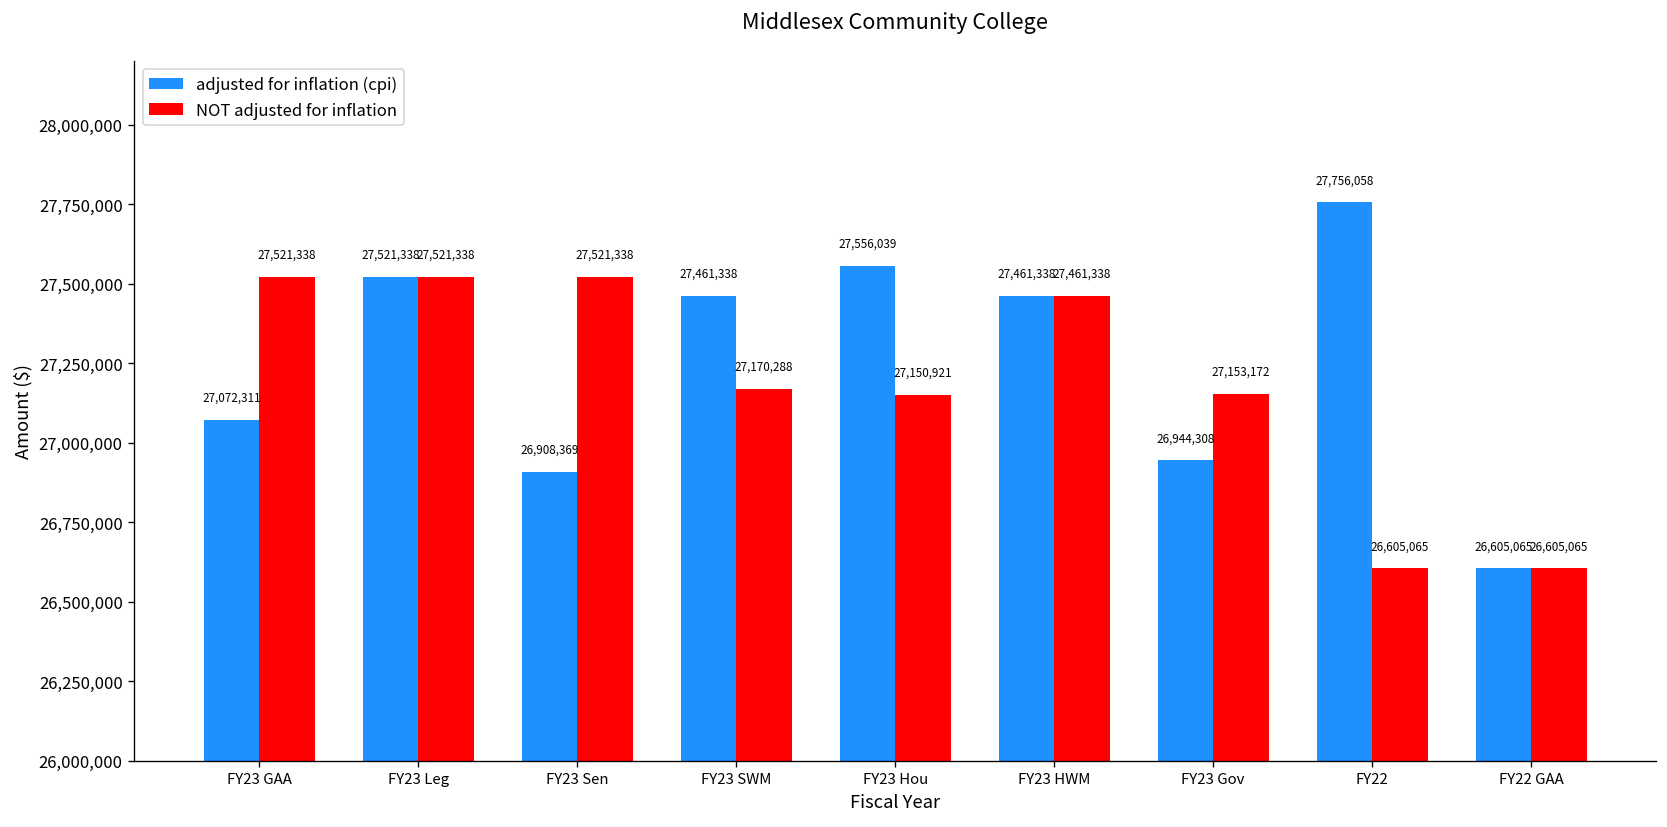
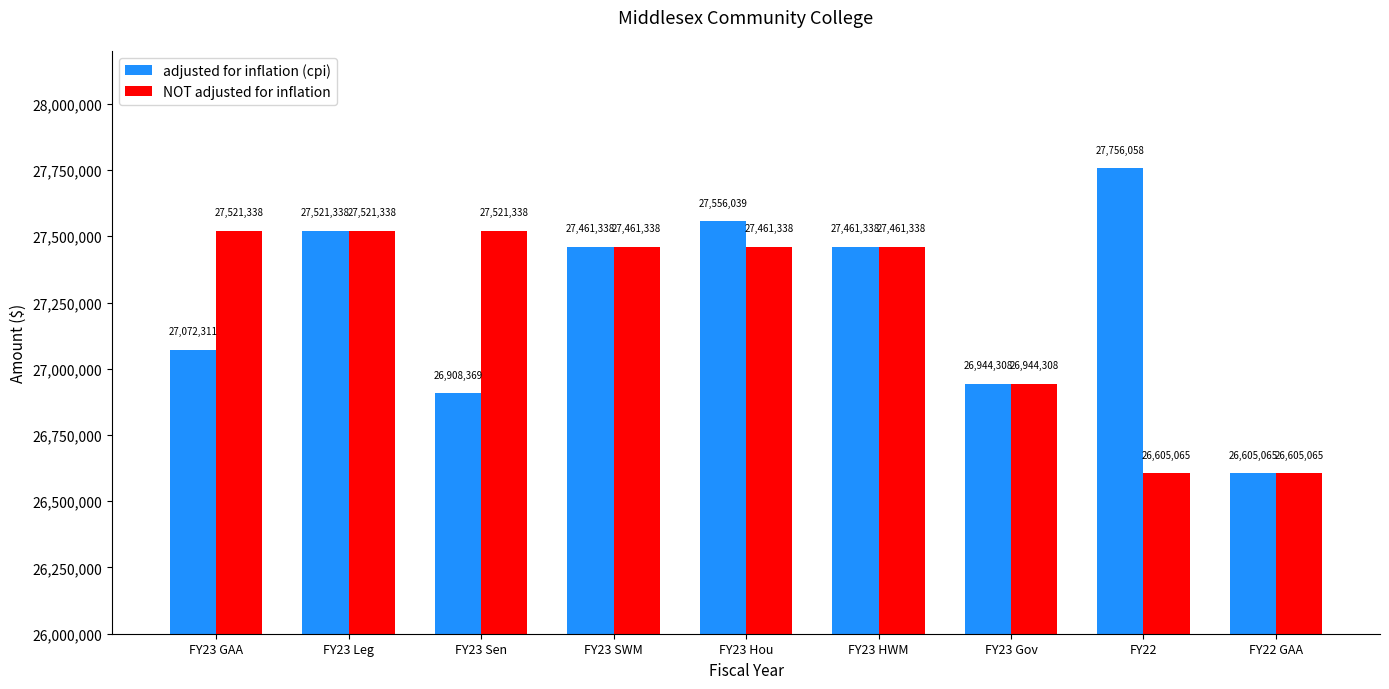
NOT adjusted for inflation, FY23 SWM: 27,170,288 -> 27,461,338
NOT adjusted for inflation, FY23 Hou: 27,150,921 -> 27,461,338
NOT adjusted for inflation, FY23 Gov: 27,153,172 -> 26,944,308
